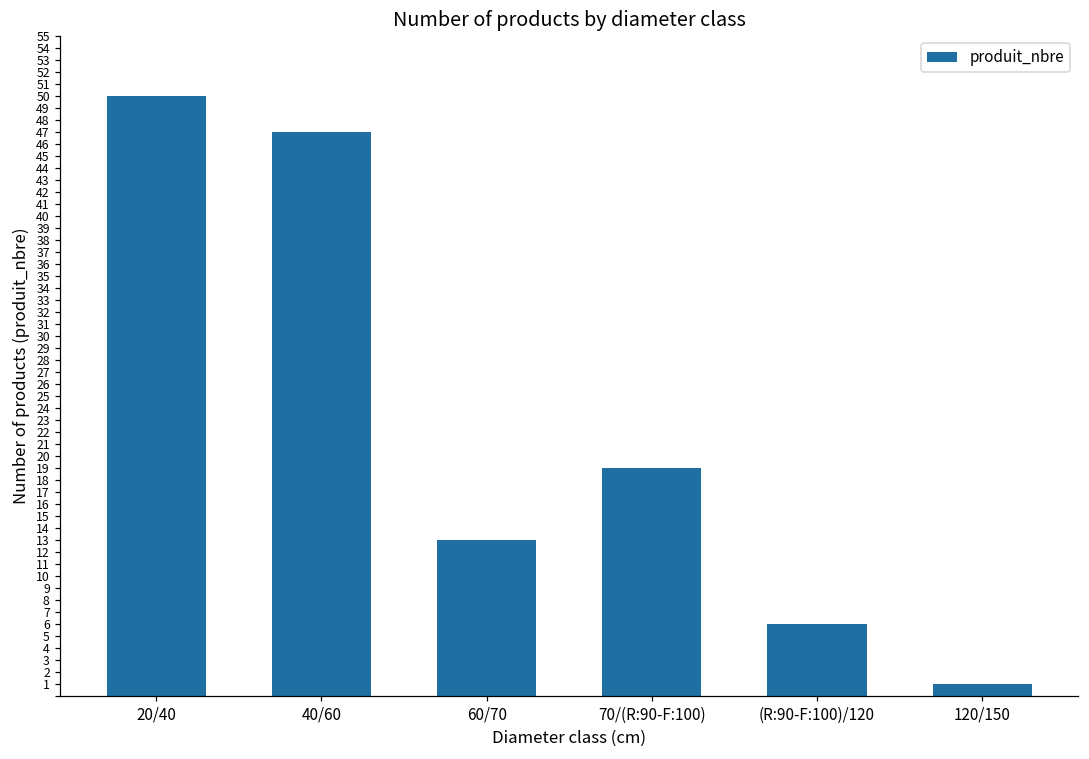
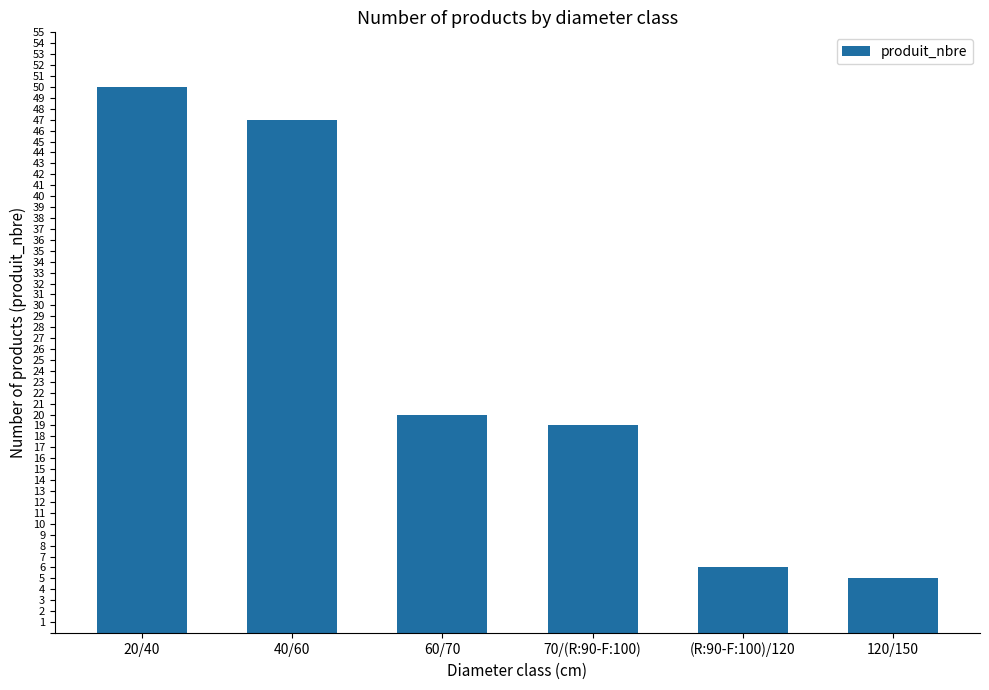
60/70: 13 -> 20
120/150: 1 -> 5
